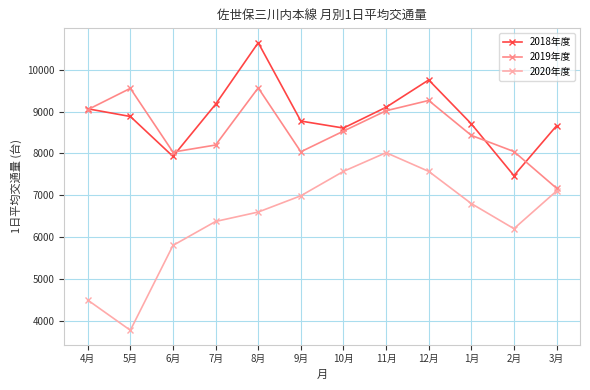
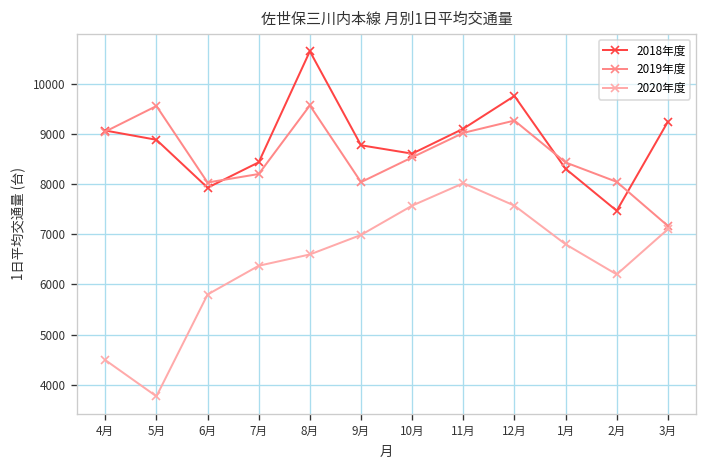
2018年度, 7月: 9200 -> 8400
2018年度, 1月: 8700 -> 8300
2018年度, 3月: 8700 -> 9200
